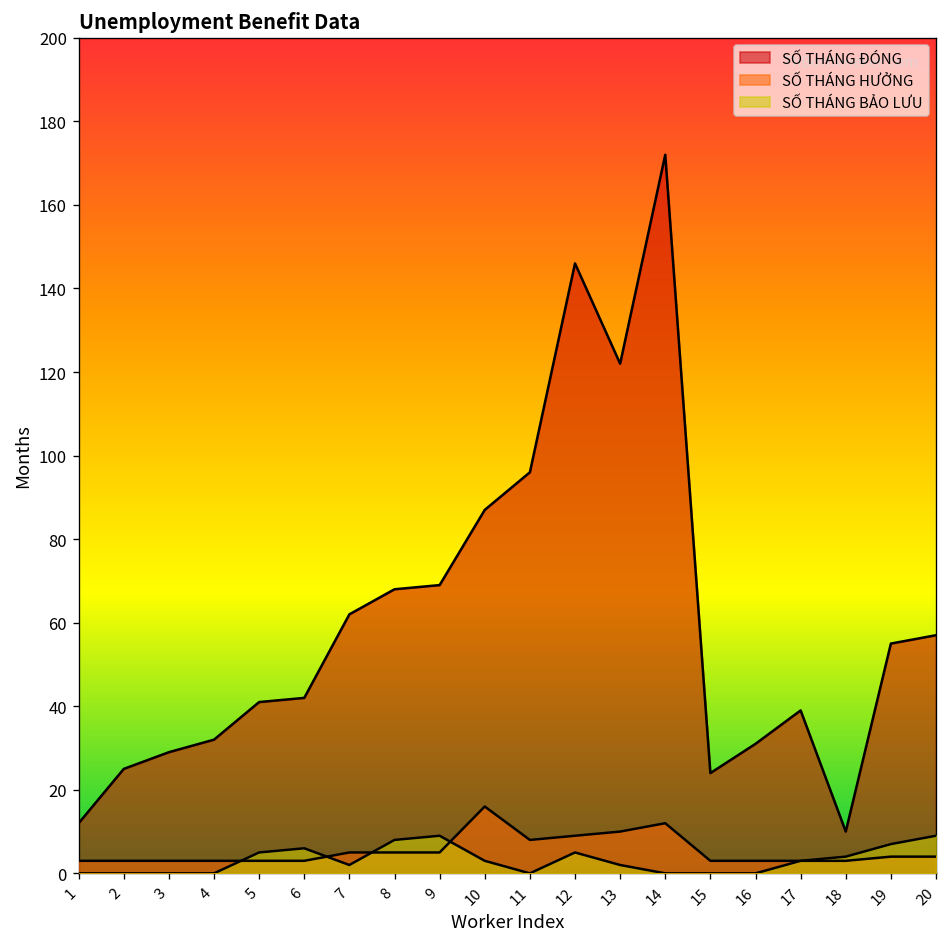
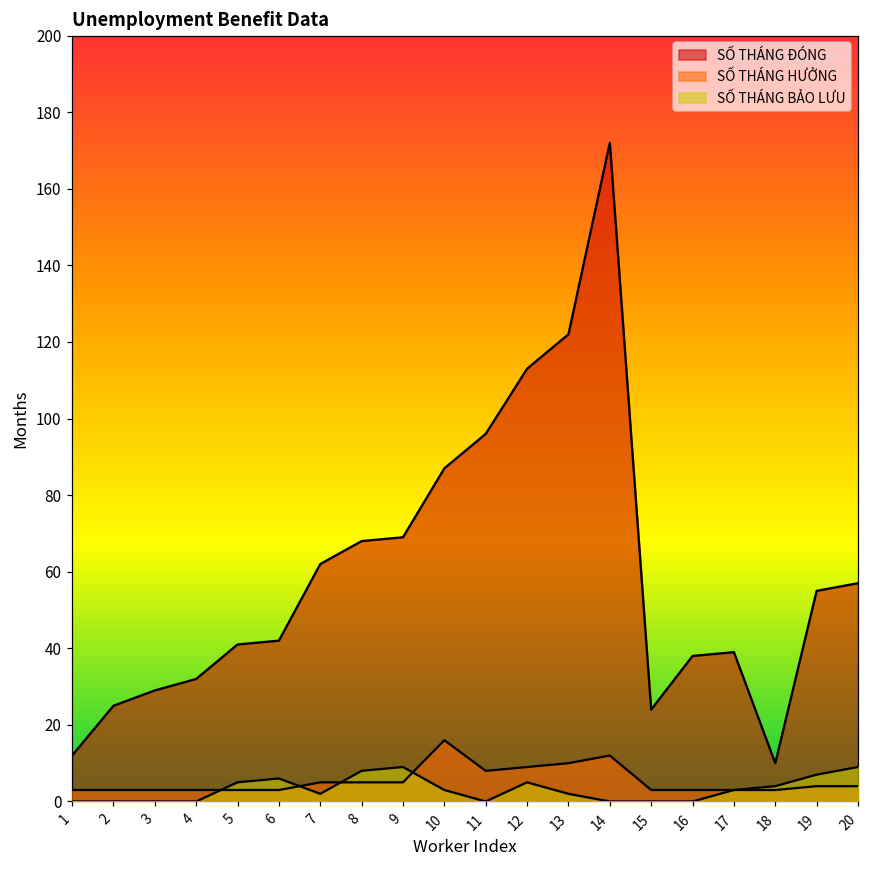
SỐ THÁNG ĐÓNG, 12: 146 -> 113
SỐ THÁNG ĐÓNG, 16: 31 -> 38
